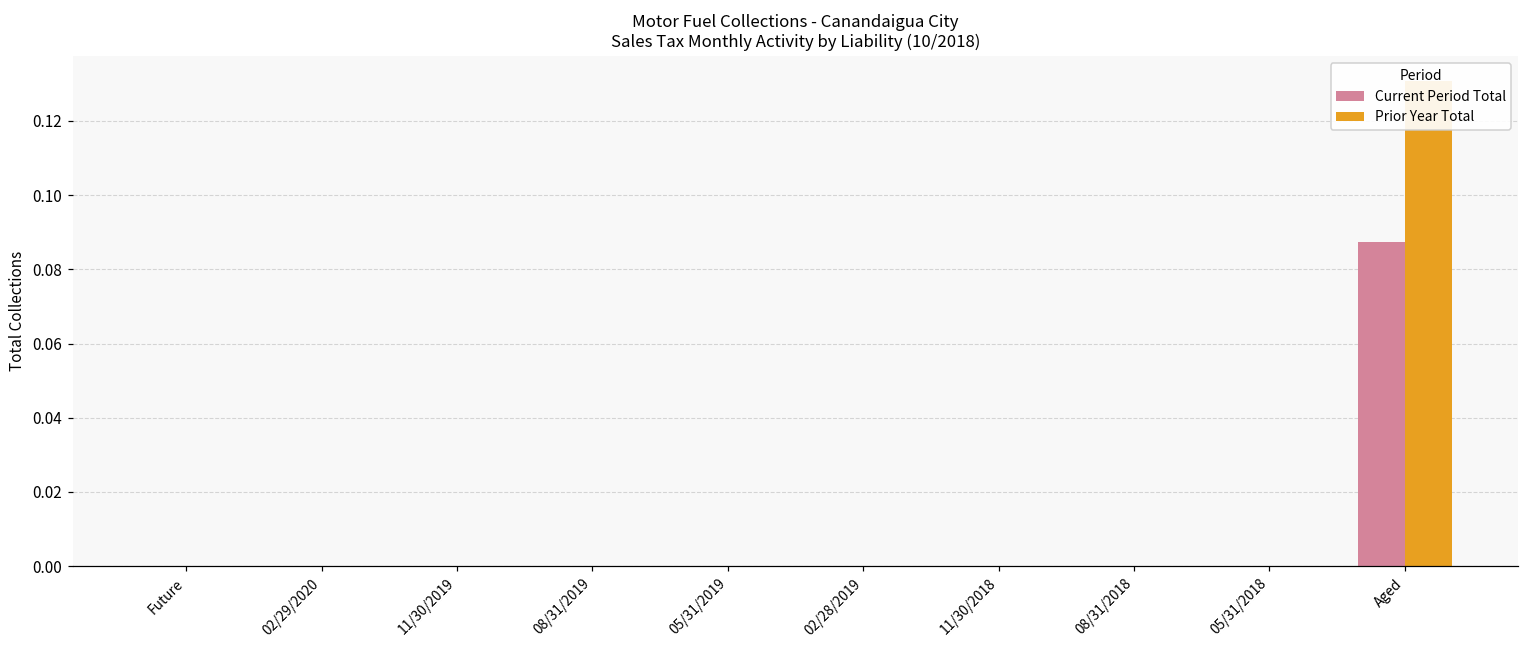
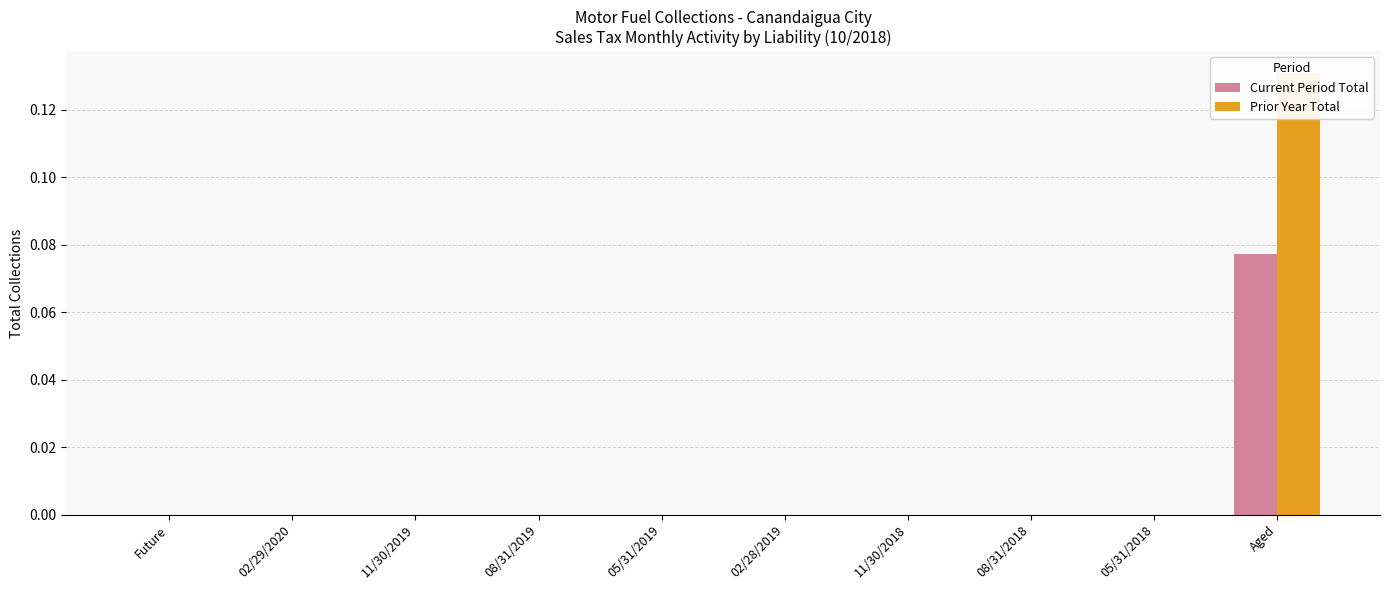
Current Period Total, Aged: 0.087 -> 0.077
